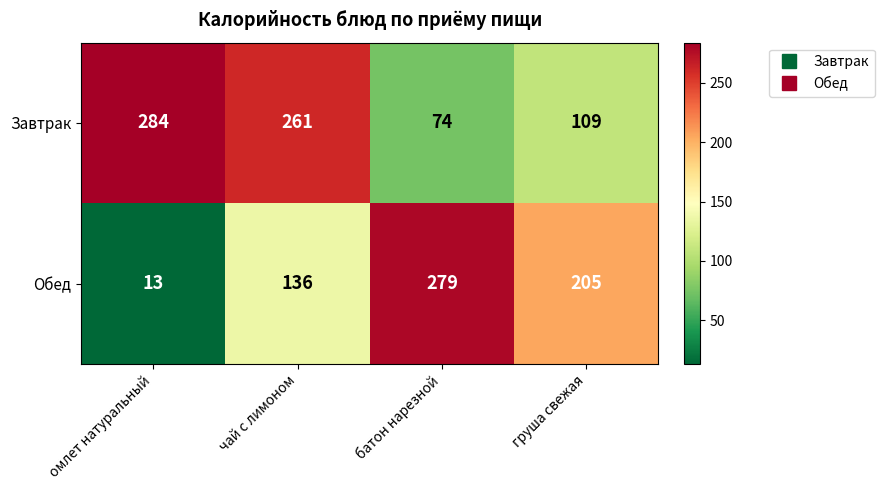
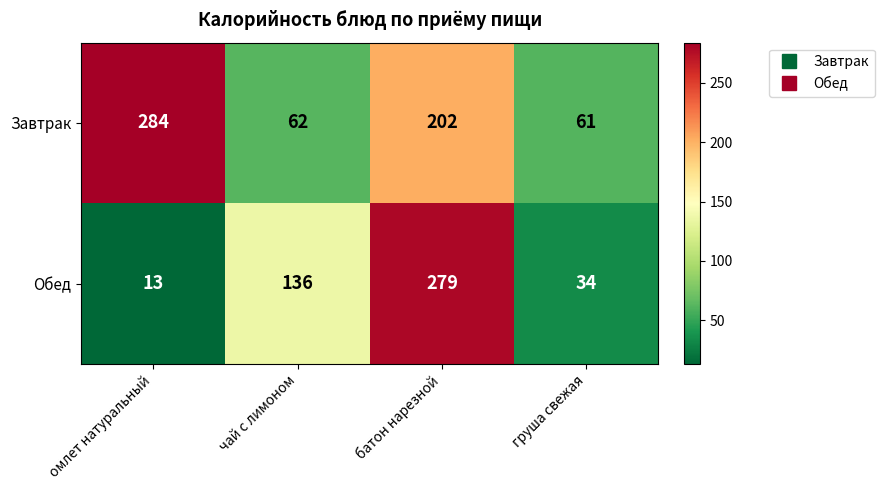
Завтрак, чай с лимоном: 261 -> 62
Завтрак, батон нарезной: 74 -> 202
Завтрак, груша свежая: 109 -> 61
Обед, груша свежая: 205 -> 34
